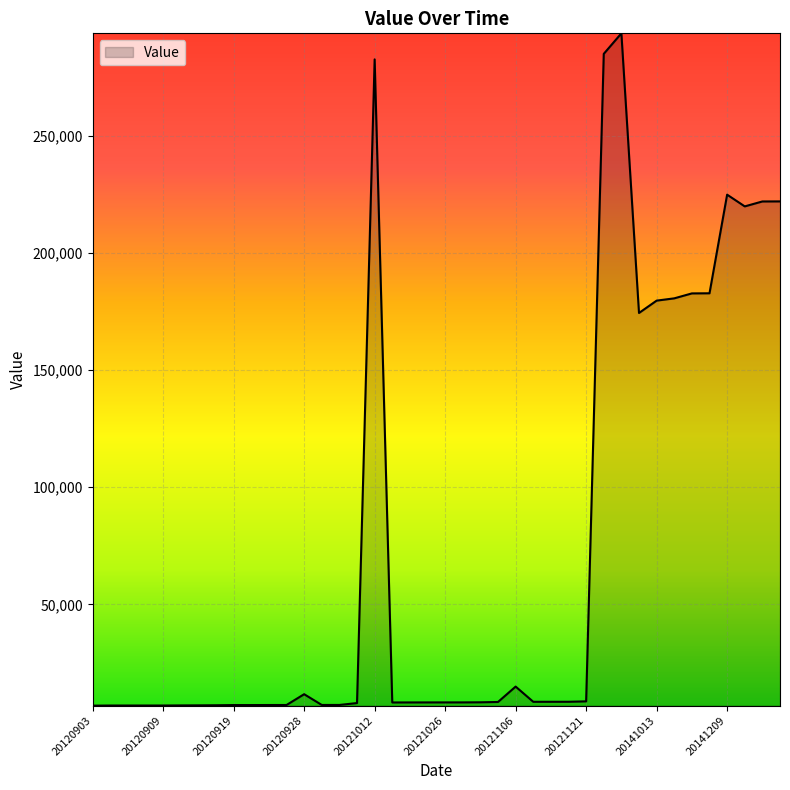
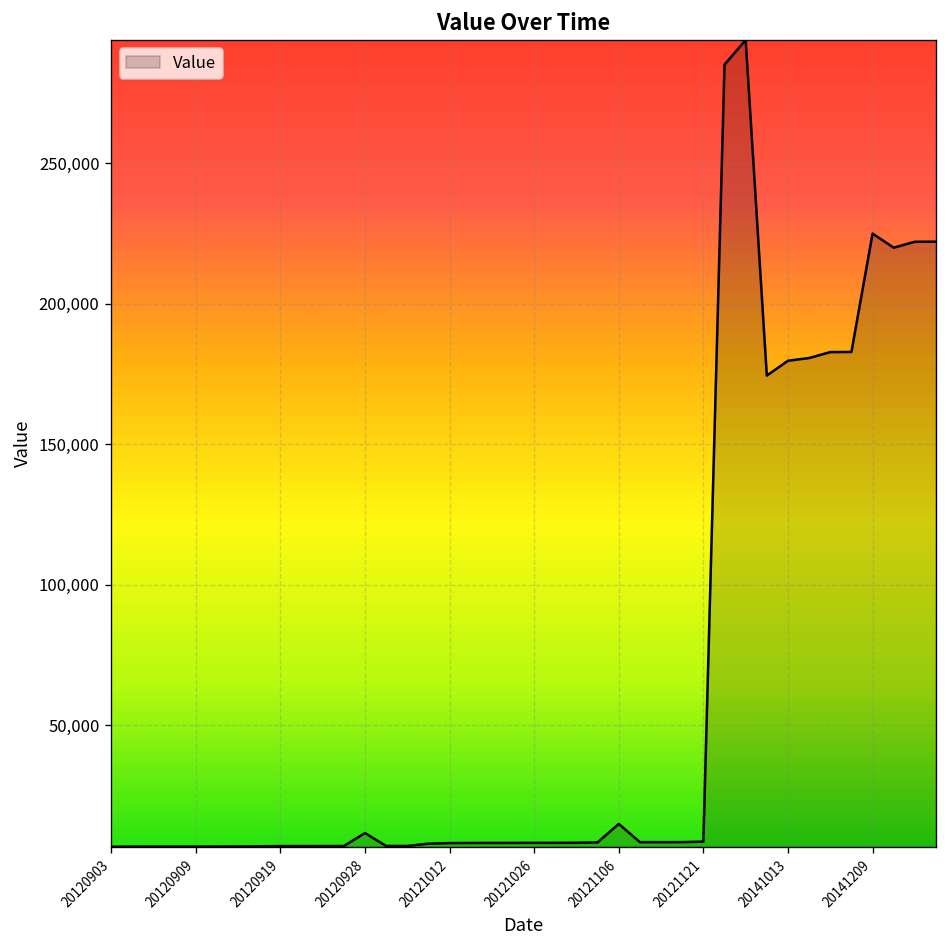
20121012: 283,000 -> 8,000
